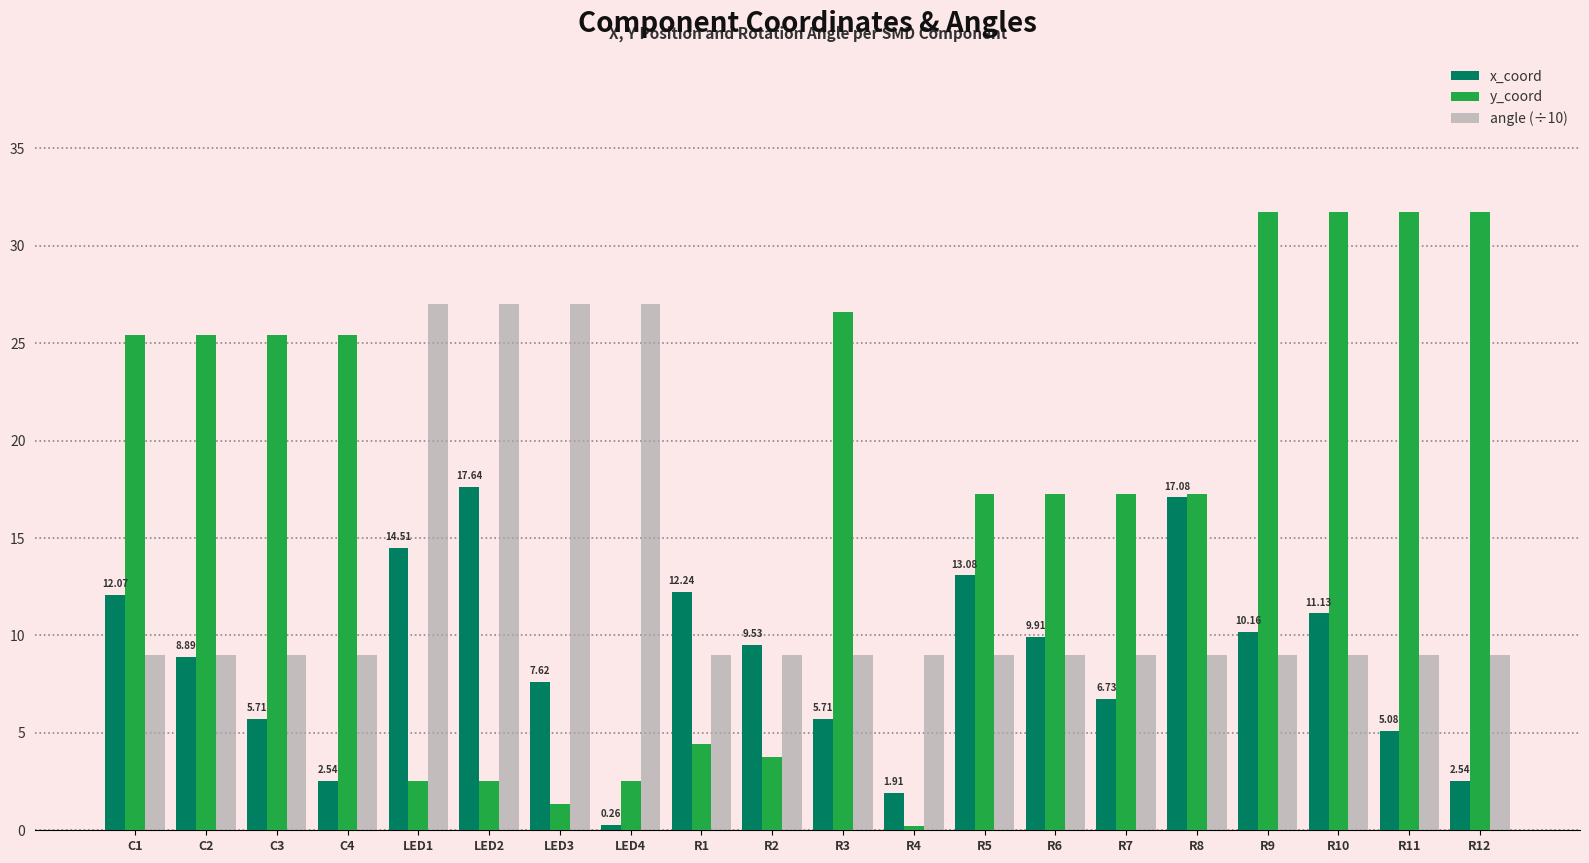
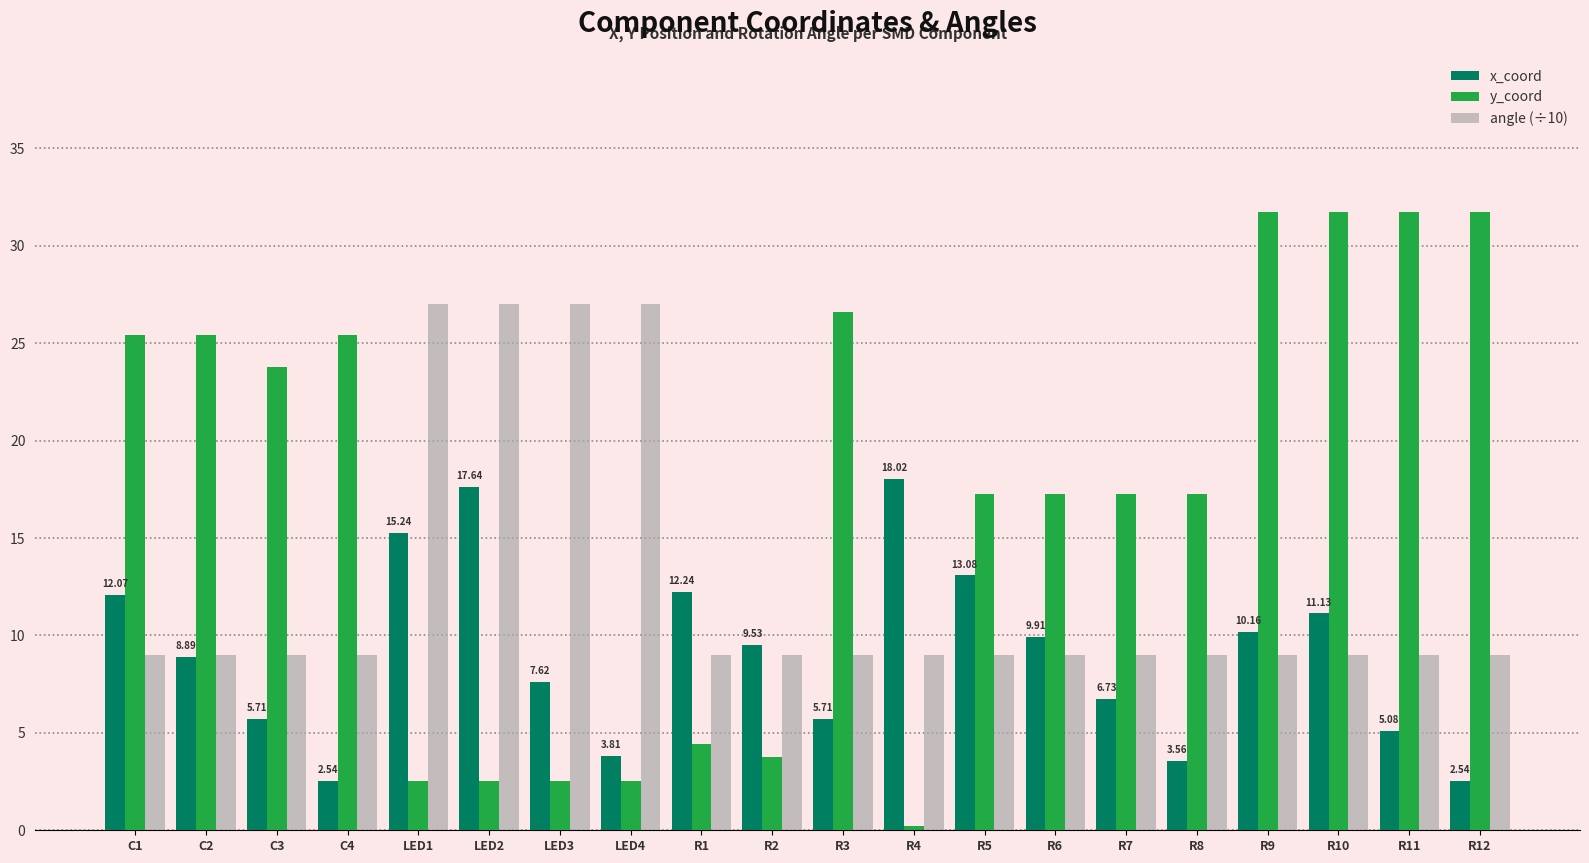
y_coord, C3: 25.4 -> 23.8
x_coord, LED1: 14.51 -> 15.24
y_coord, LED3: 1.3 -> 2.5
x_coord, LED4: 0.26 -> 3.81
x_coord, R4: 1.91 -> 18.02
x_coord, R8: 17.08 -> 3.56
